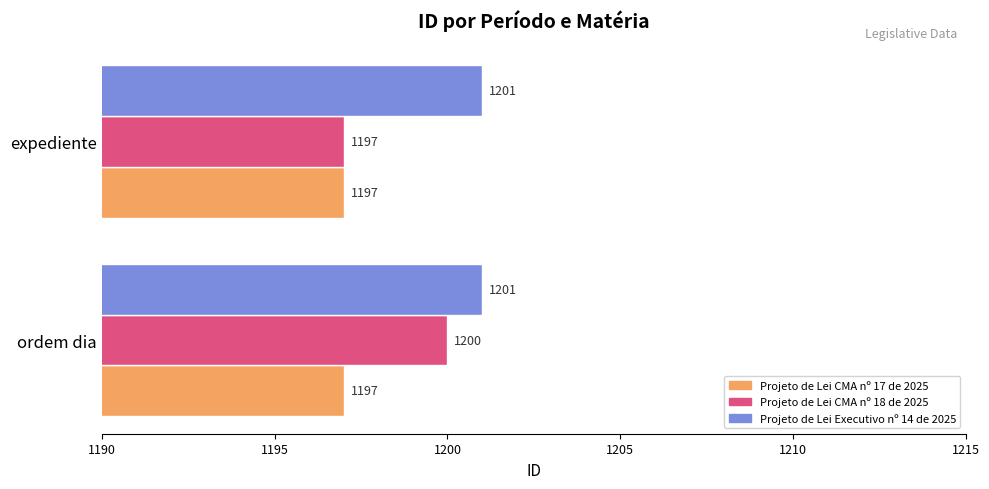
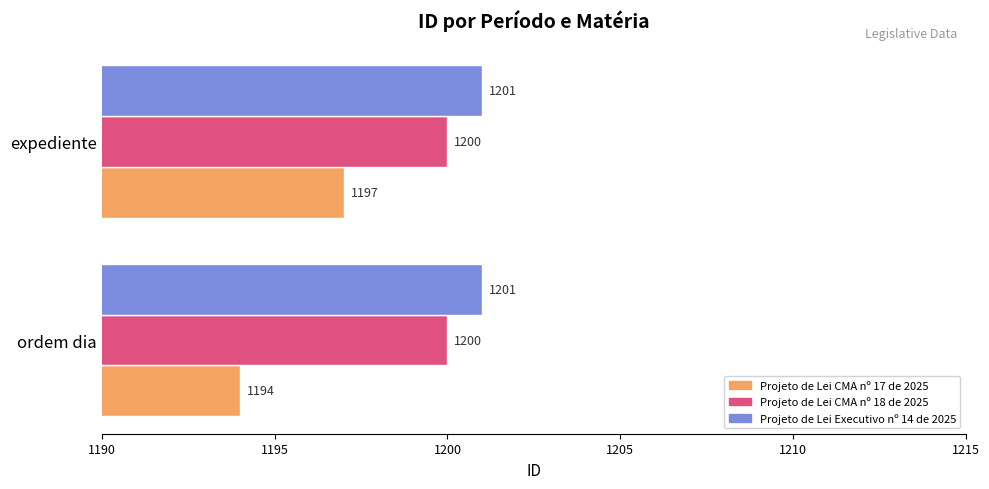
Projeto de Lei CMA nº 18 de 2025, expediente: 1197 -> 1200
Projeto de Lei CMA nº 17 de 2025, ordem dia: 1197 -> 1194
